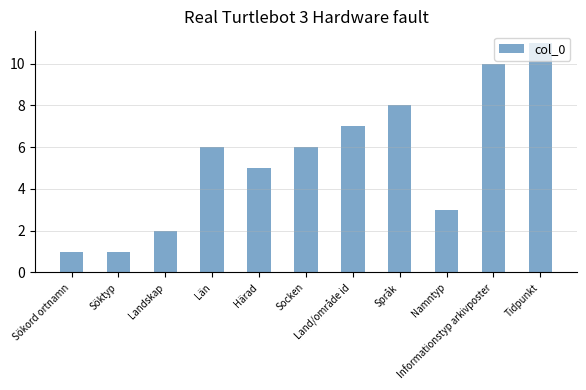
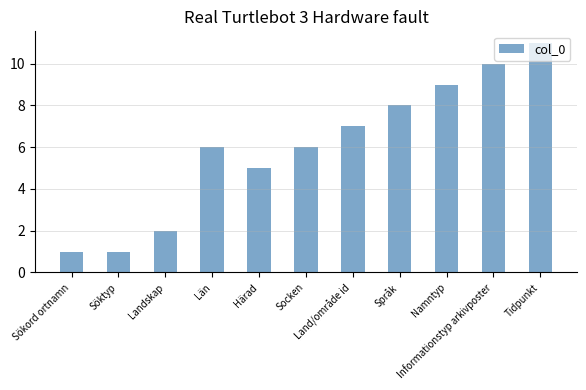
Namntyp: 3 -> 9
